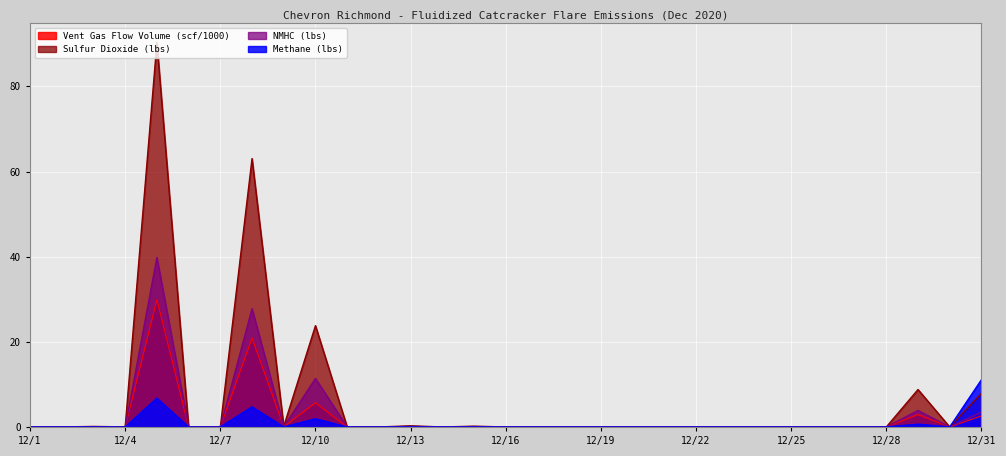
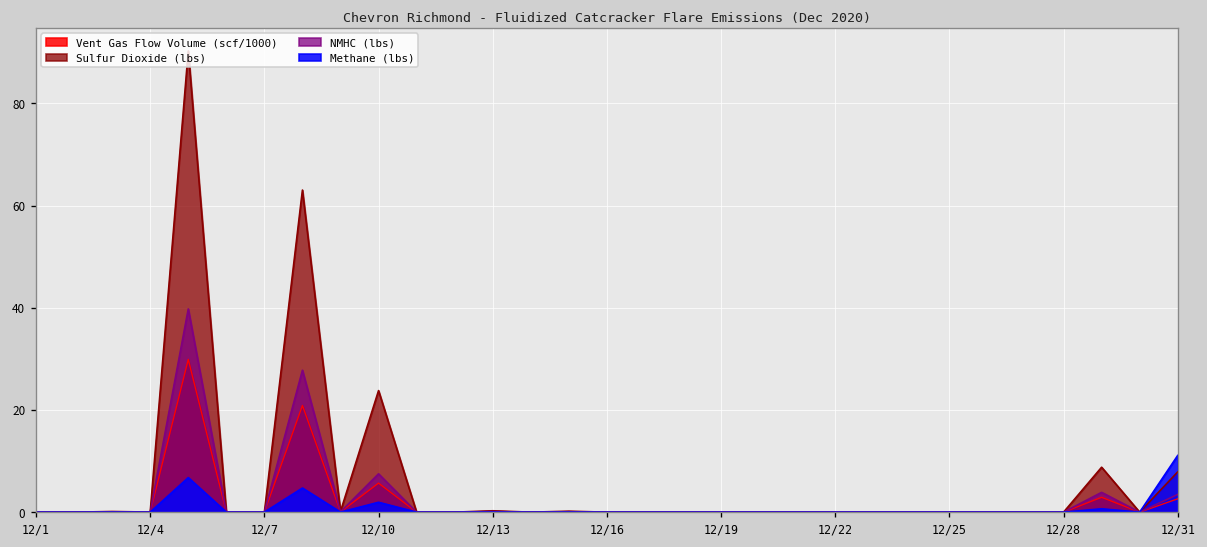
NMHC (lbs), 12/10: 11 -> 8
